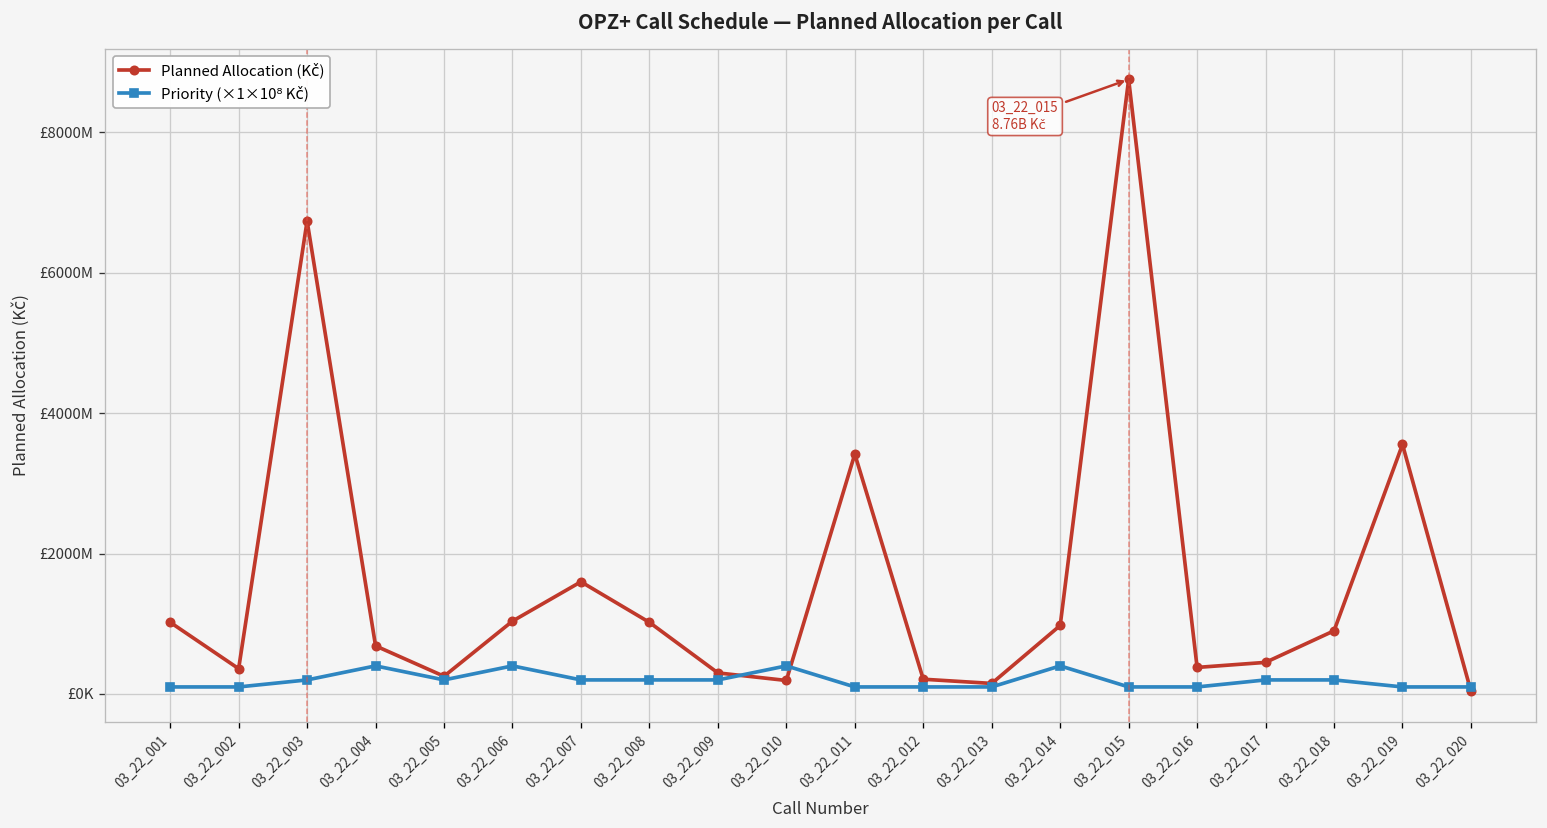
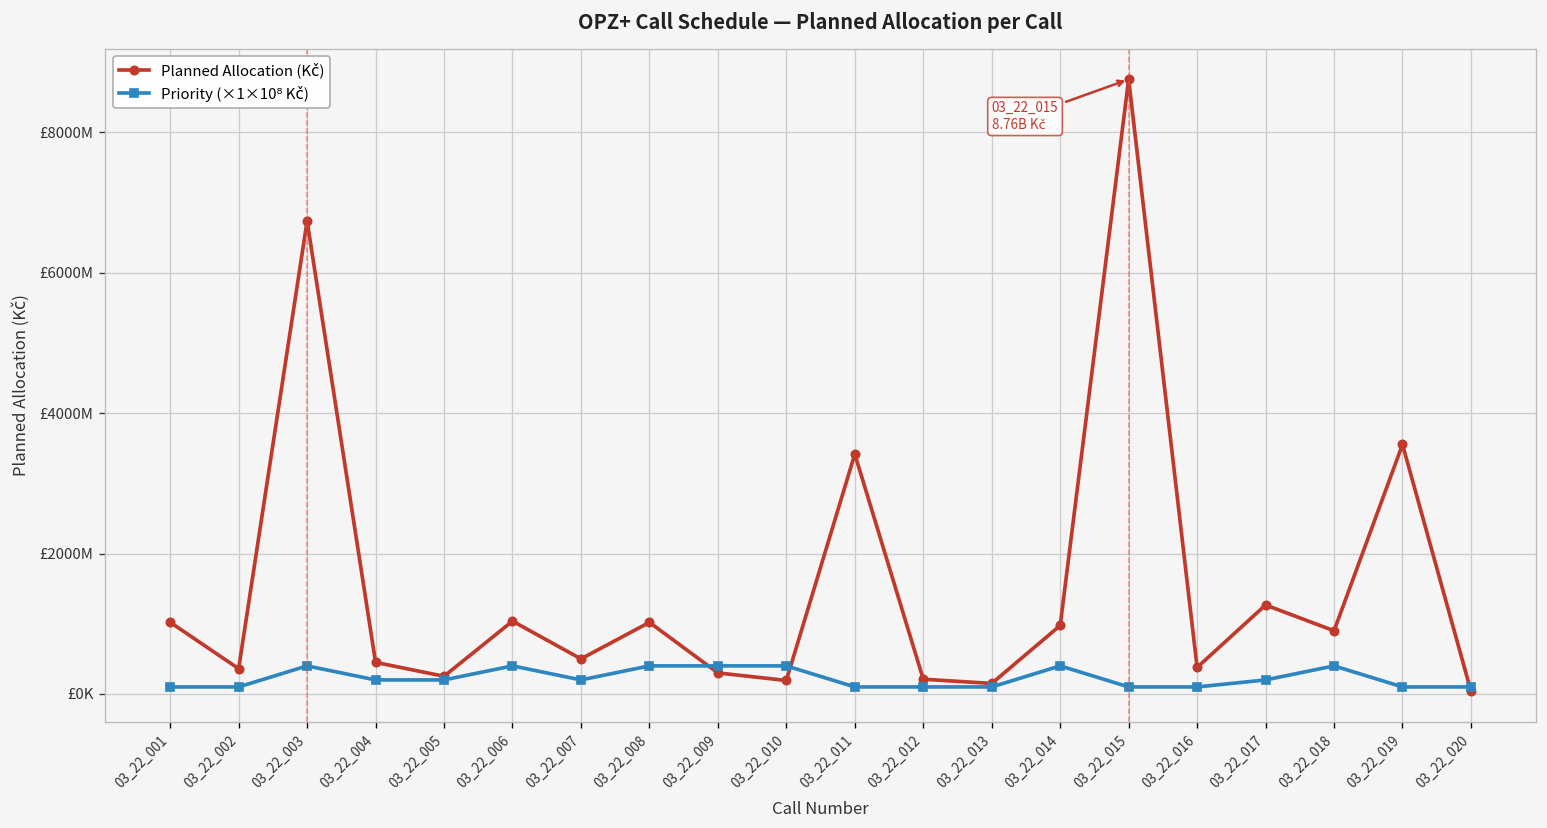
Priority (×1×10⁸ Kč), 03_22_003: £200000000 -> £400000000
Planned Allocation (Kč), 03_22_004: £700000000 -> £400000000
Priority (×1×10⁸ Kč), 03_22_004: £400000000 -> £200000000
Planned Allocation (Kč), 03_22_007: £1600000000 -> £500000000
Priority (×1×10⁸ Kč), 03_22_008: £200000000 -> £400000000
Priority (×1×10⁸ Kč), 03_22_009: £200000000 -> £400000000
Planned Allocation (Kč), 03_22_017: £500000000 -> £1300000000
Priority (×1×10⁸ Kč), 03_22_018: £200000000 -> £400000000
